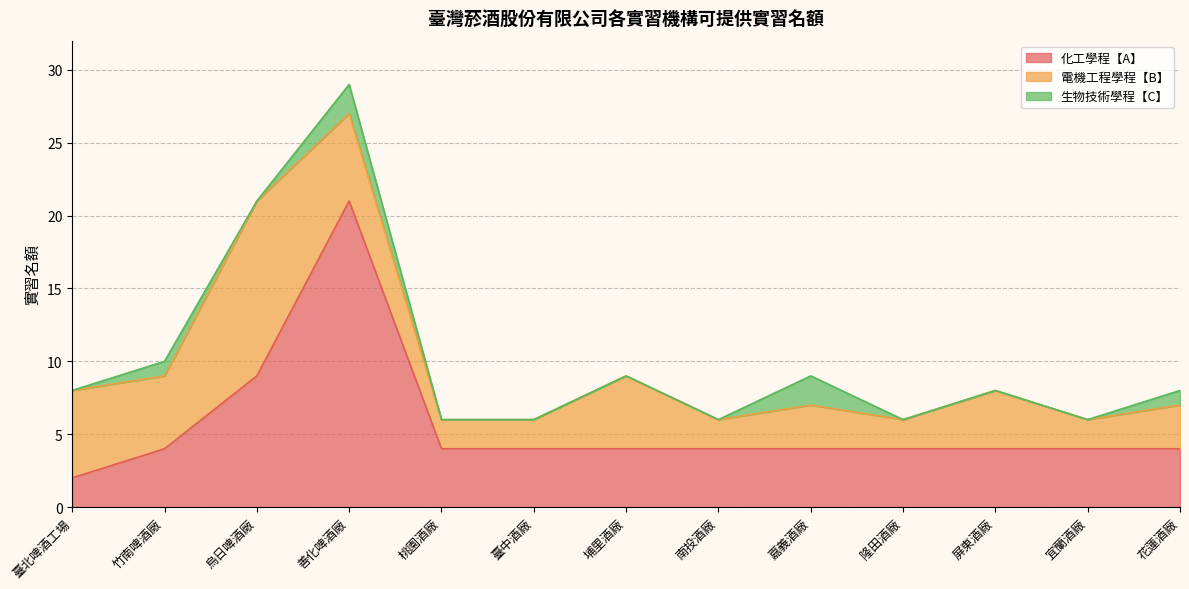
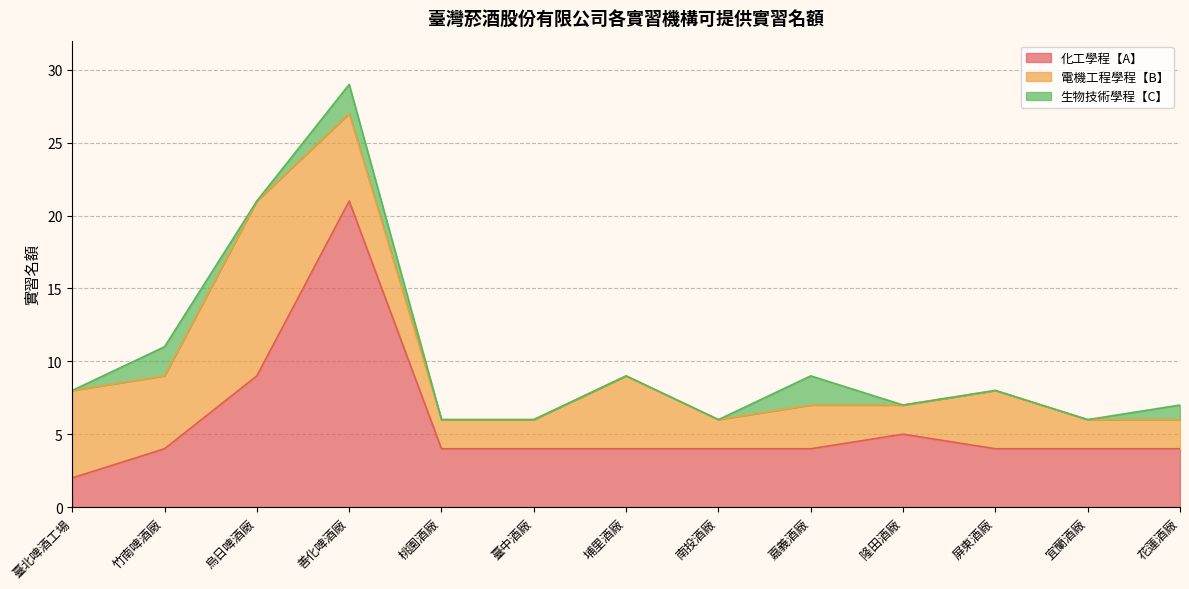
生物技術學程【C】, 竹南啤酒廠: 1 -> 2
化工學程【A】, 隆田酒廠: 4 -> 5
電機工程學程【B】, 花蓮酒廠: 3 -> 2
